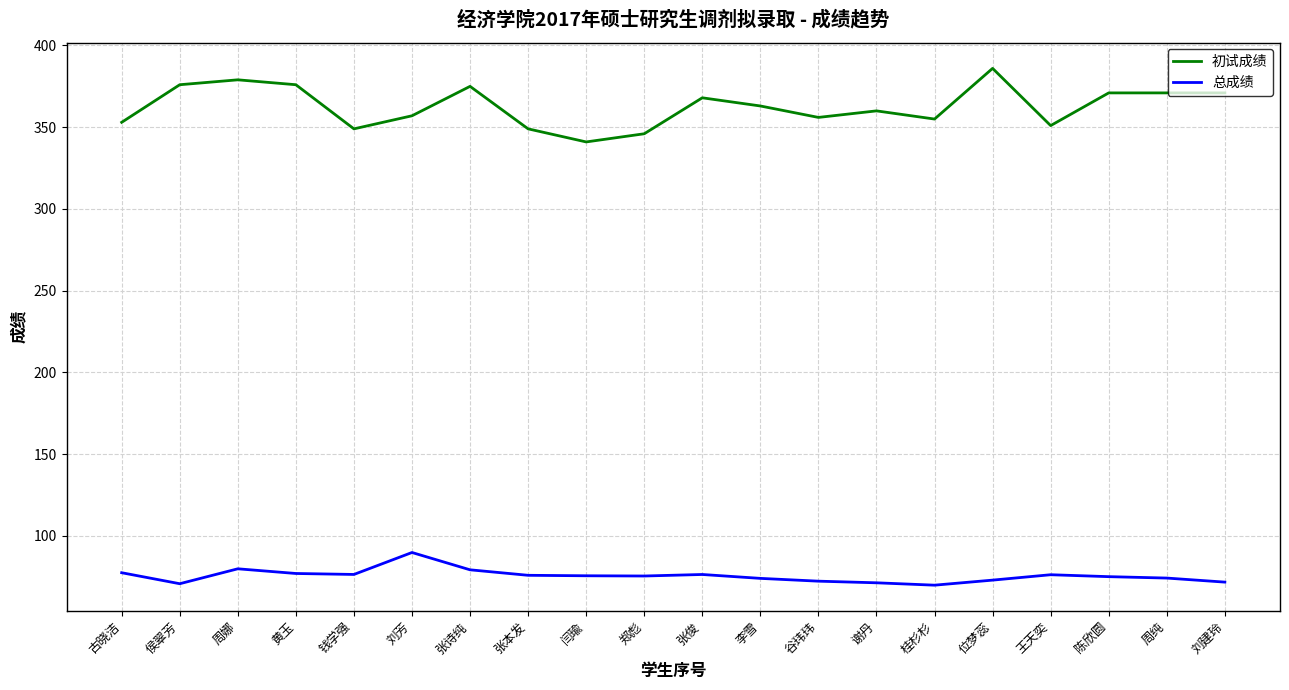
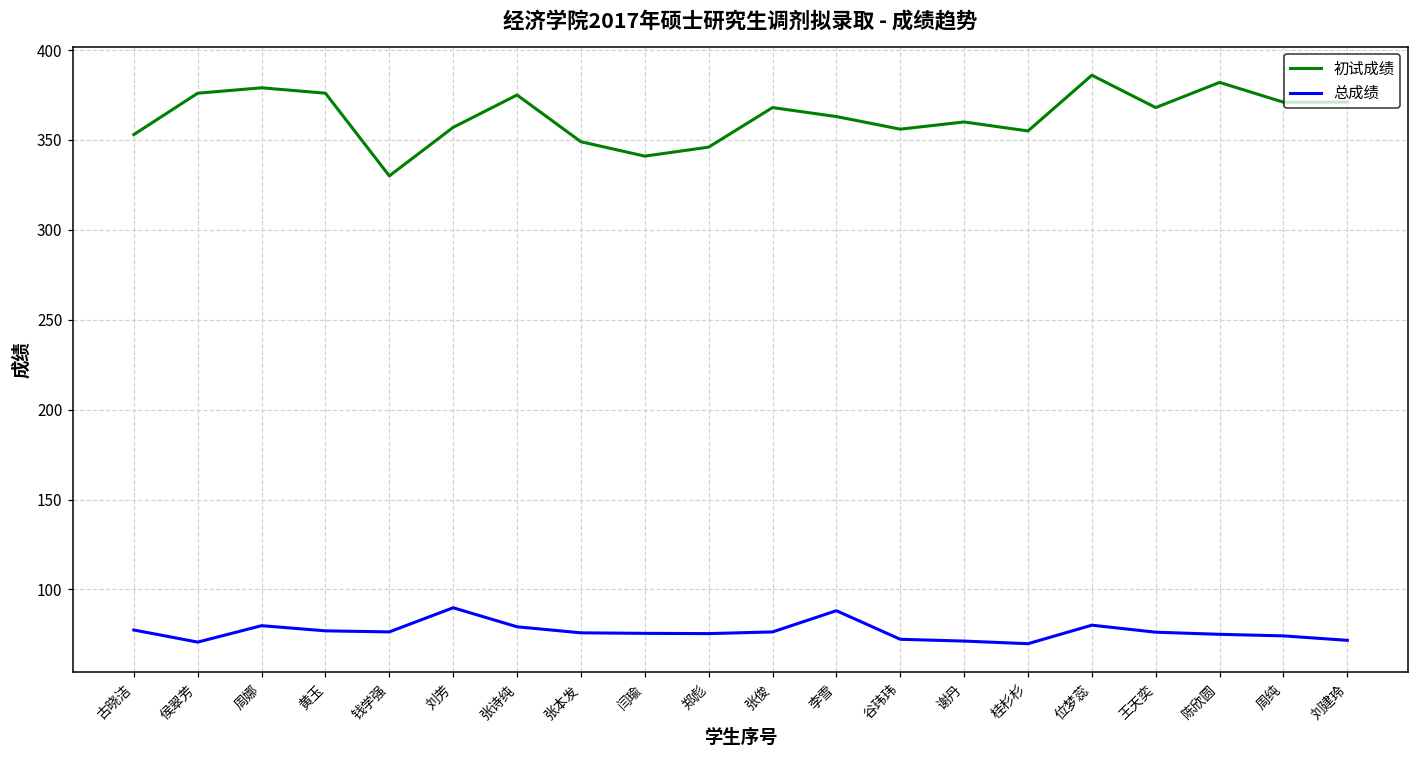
初试成绩, 钱学强: 349 -> 330
总成绩, 李雪: 74 -> 88
总成绩, 位梦蕊: 73 -> 80
初试成绩, 王天奕: 351 -> 368
初试成绩, 陈欣圆: 371 -> 382
